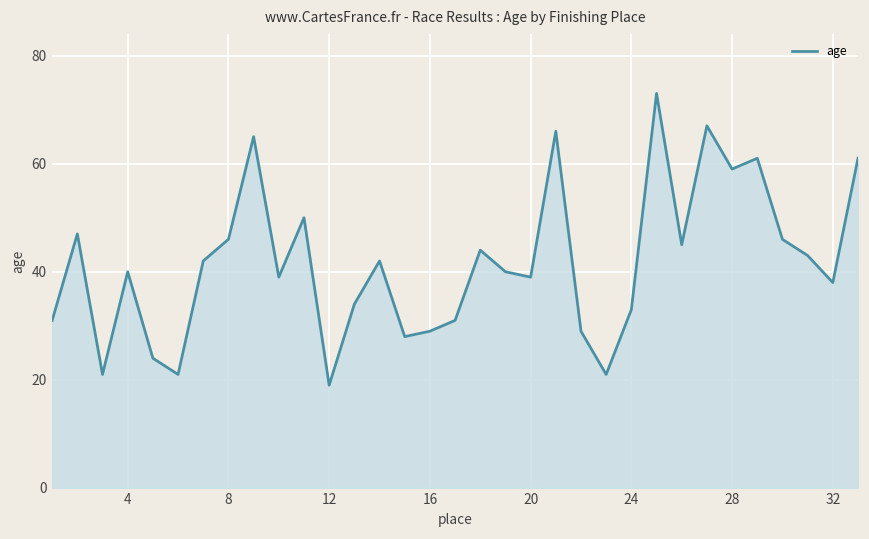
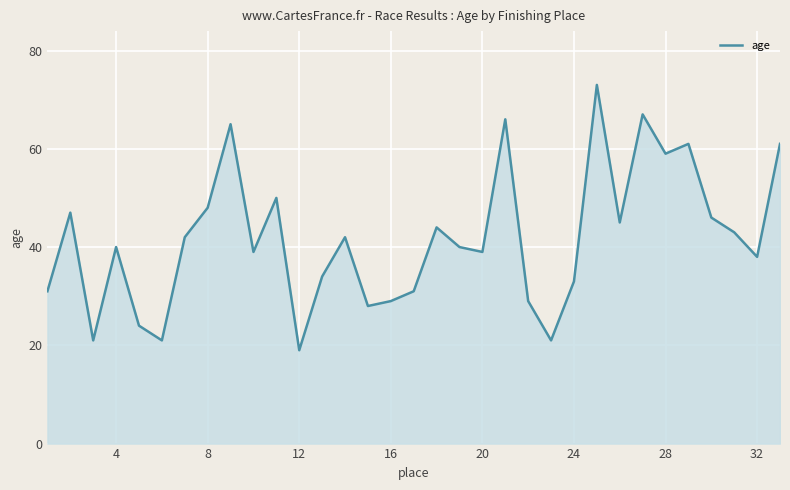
8: 46 -> 48
